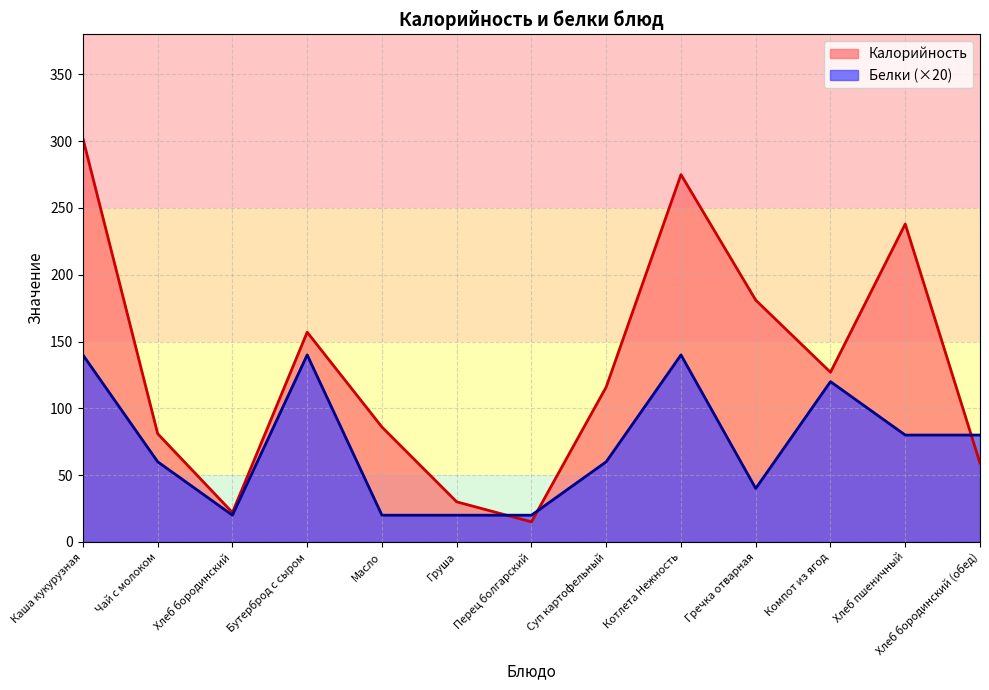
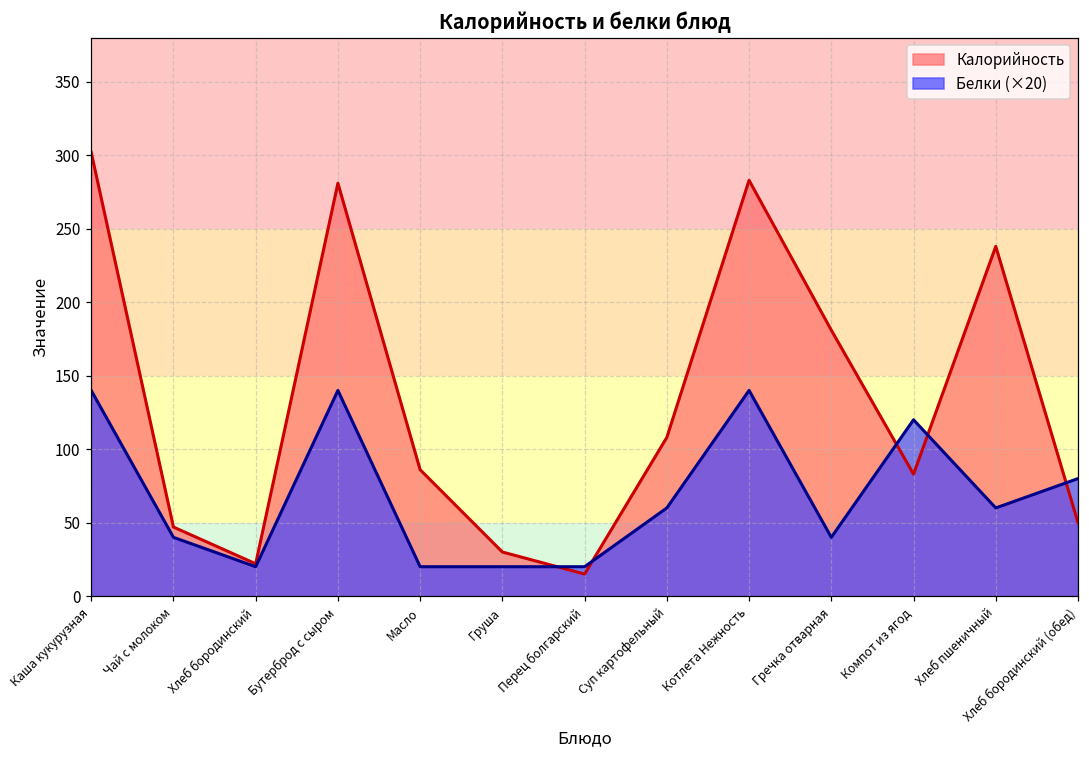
Калорийность, Чай с молоком: 81 -> 47
Белки (×20), Чай с молоком: 60 -> 40
Калорийность, Бутерброд с сыром: 157 -> 281
Калорийность, Суп картофельный: 116 -> 108
Калорийность, Котлета Нежность: 275 -> 283
Калорийность, Компот из ягод: 127 -> 83
Белки (×20), Хлеб пшеничный: 80 -> 60
Калорийность, Хлеб бородинский (обед): 59 -> 50
